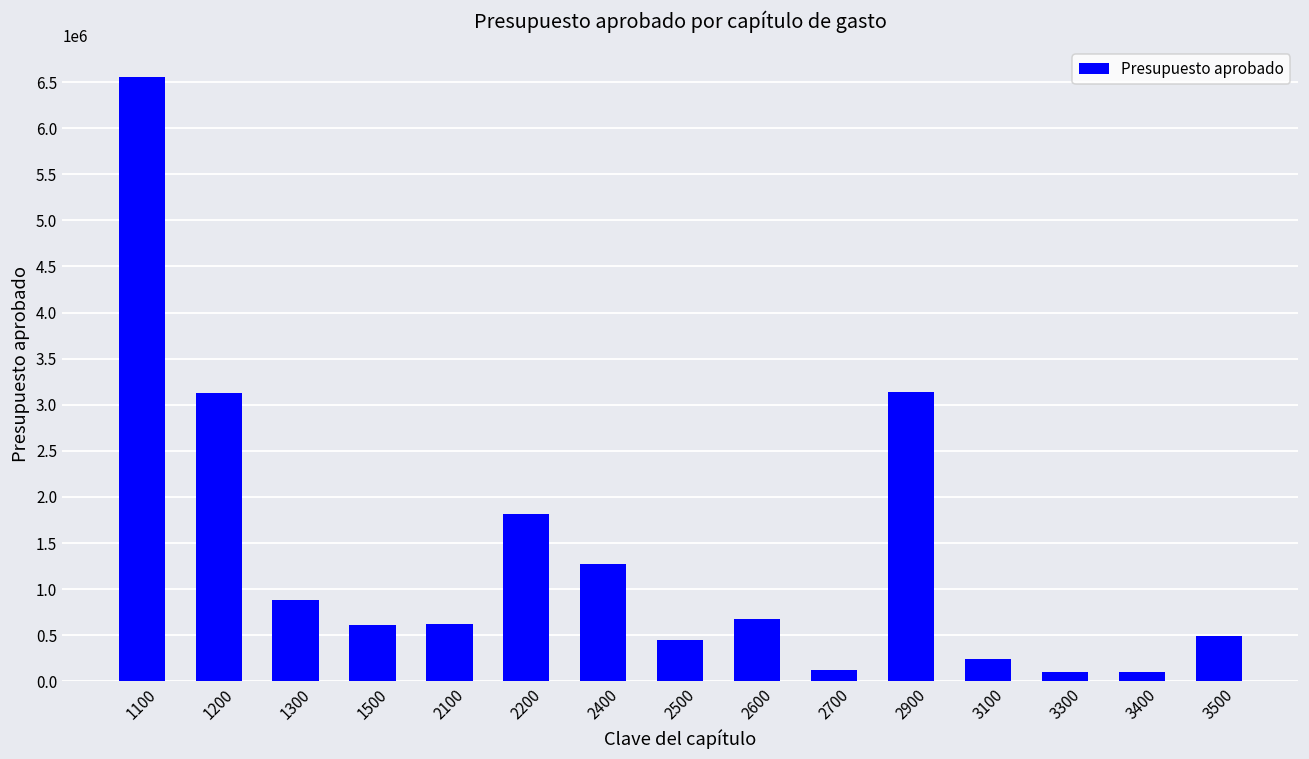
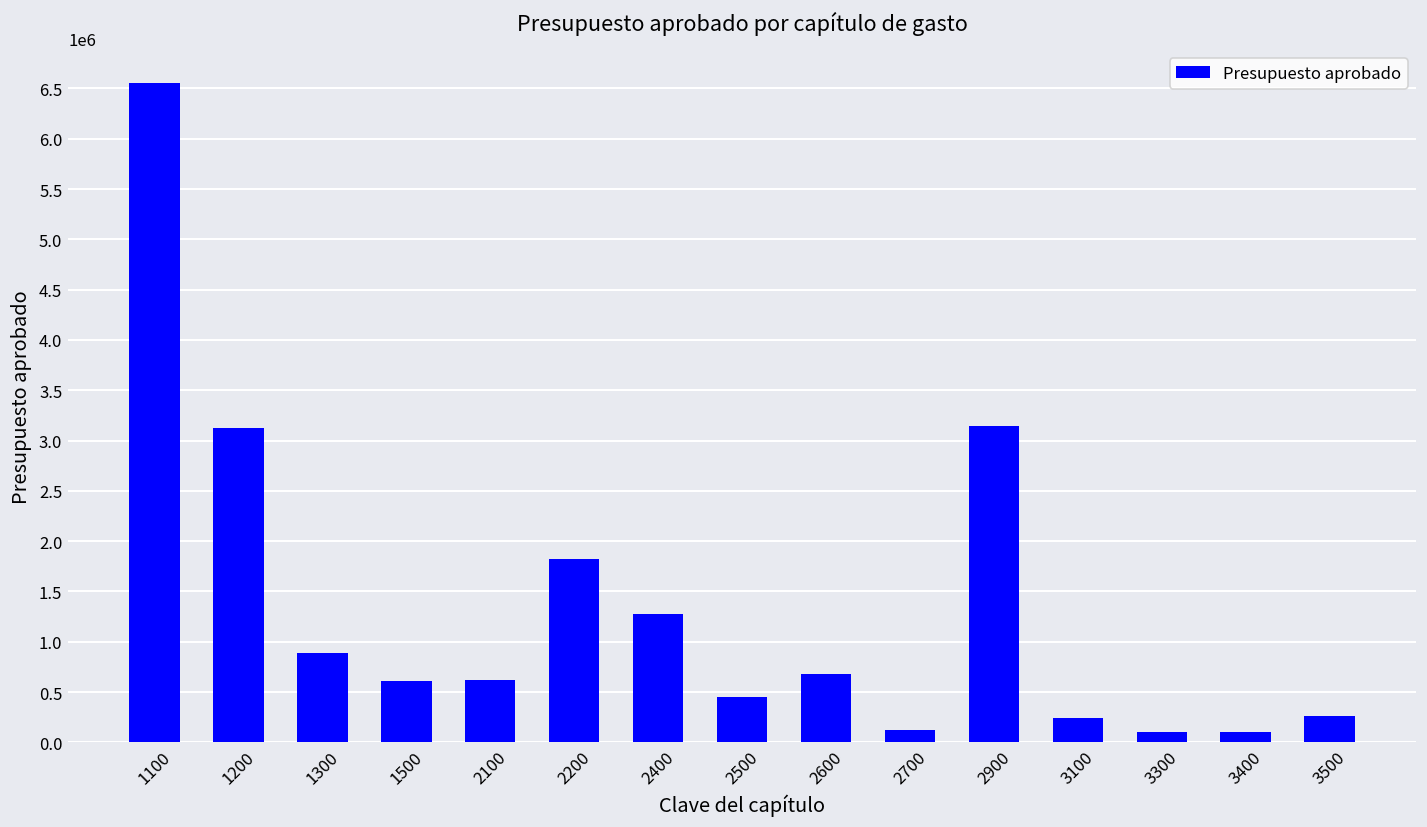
3500: 500000 -> 300000
